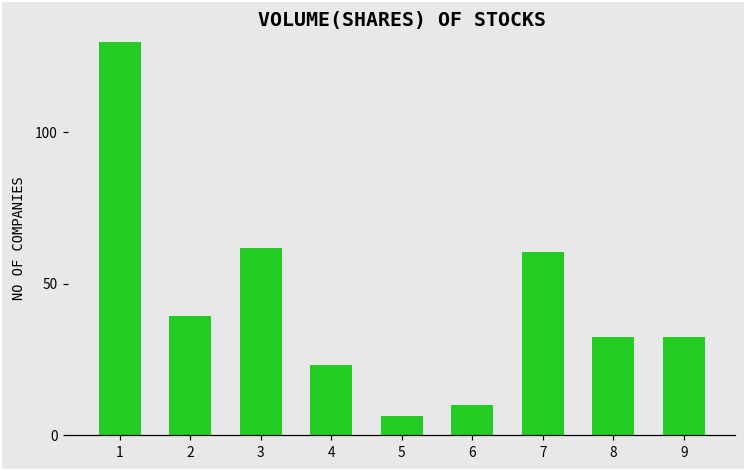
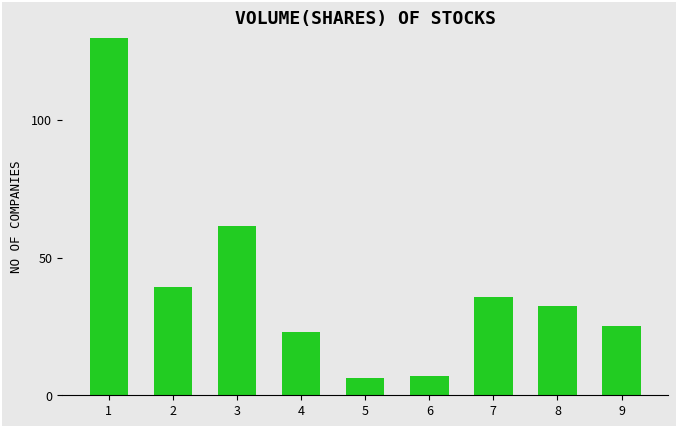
6: 10 -> 7
7: 61 -> 36
9: 32 -> 25
